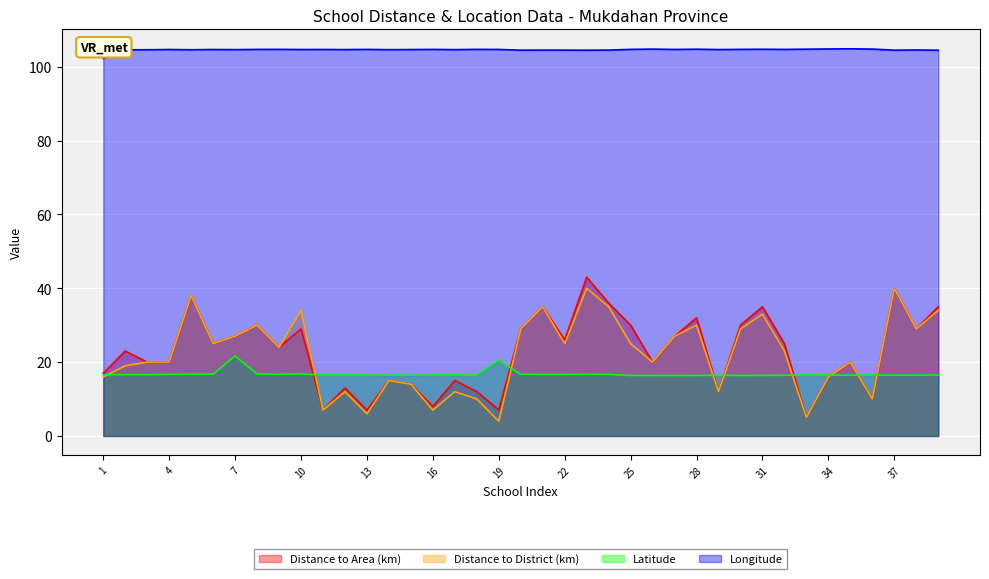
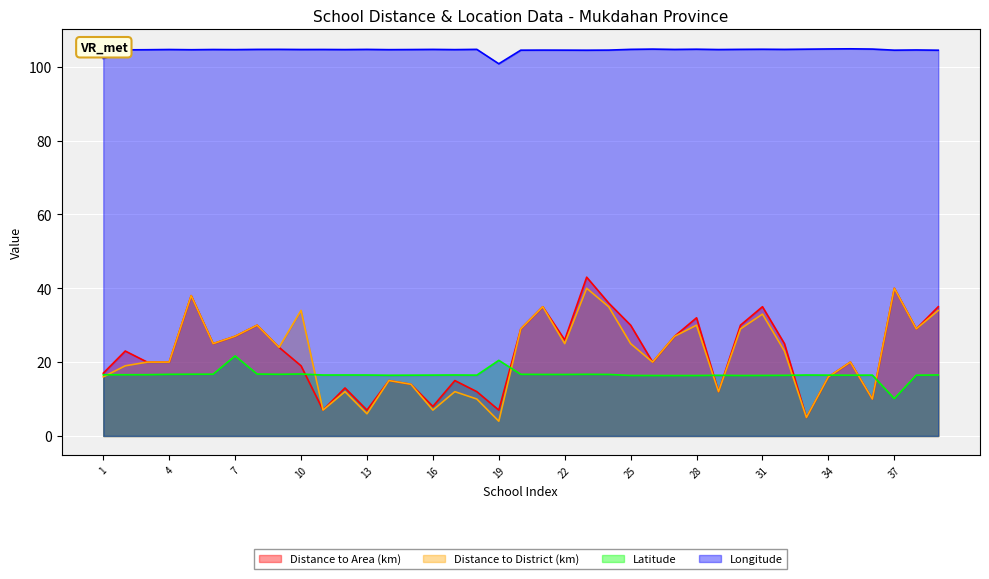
Distance to Area (km), 10: 29 -> 19
Longitude, 19: 105 -> 101
Latitude, 37: 16 -> 10
